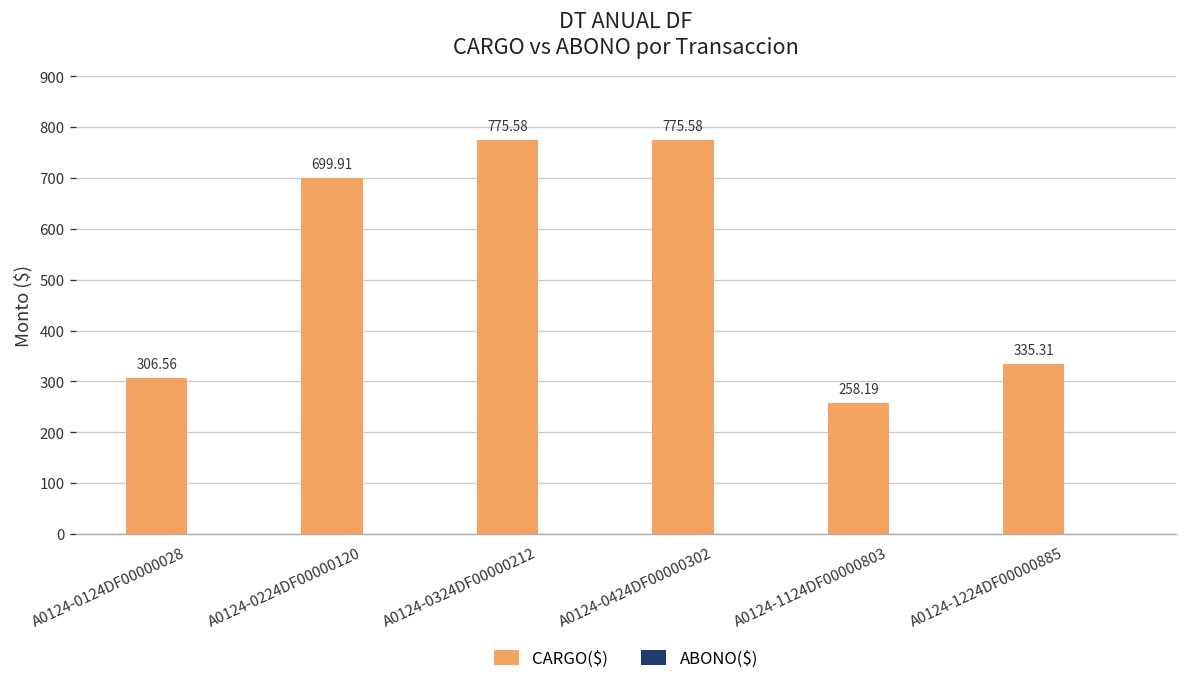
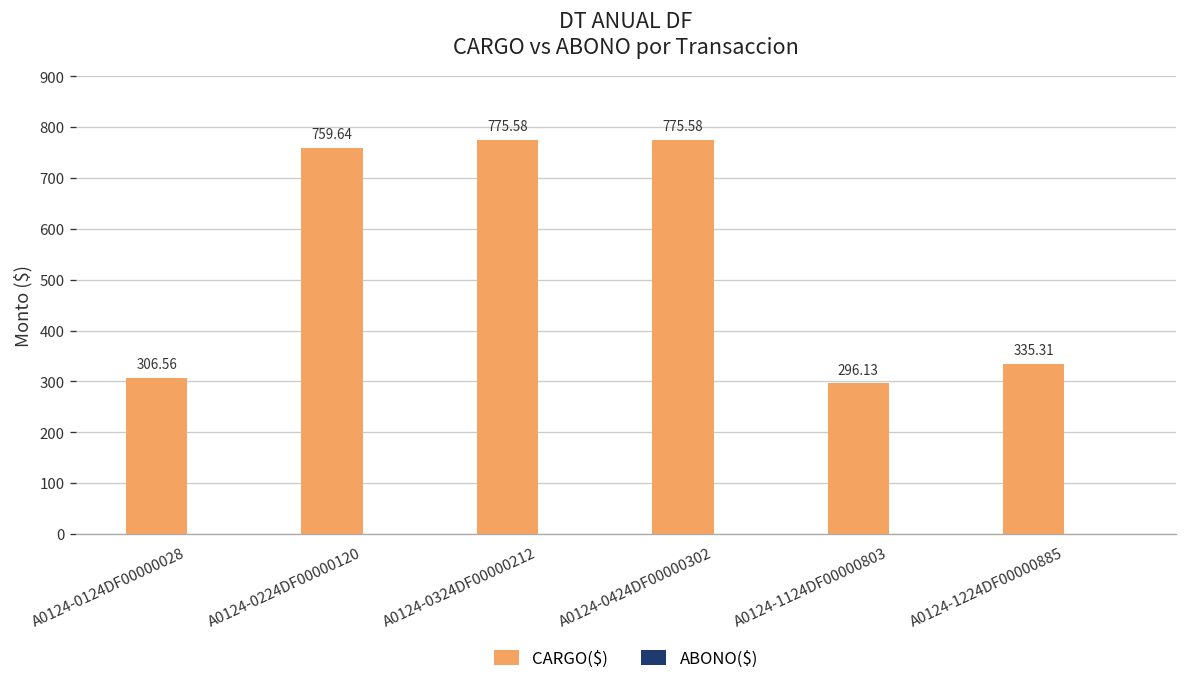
CARGO($), A0124-0224DF00000120: 699.91 -> 759.64
CARGO($), A0124-1124DF00000803: 258.19 -> 296.13
